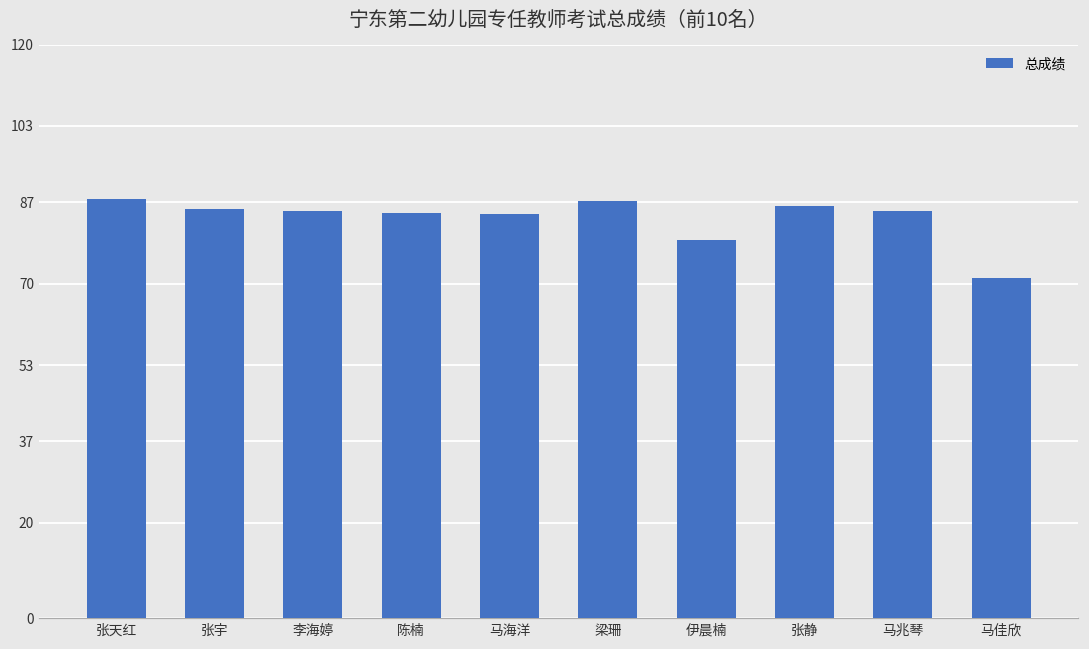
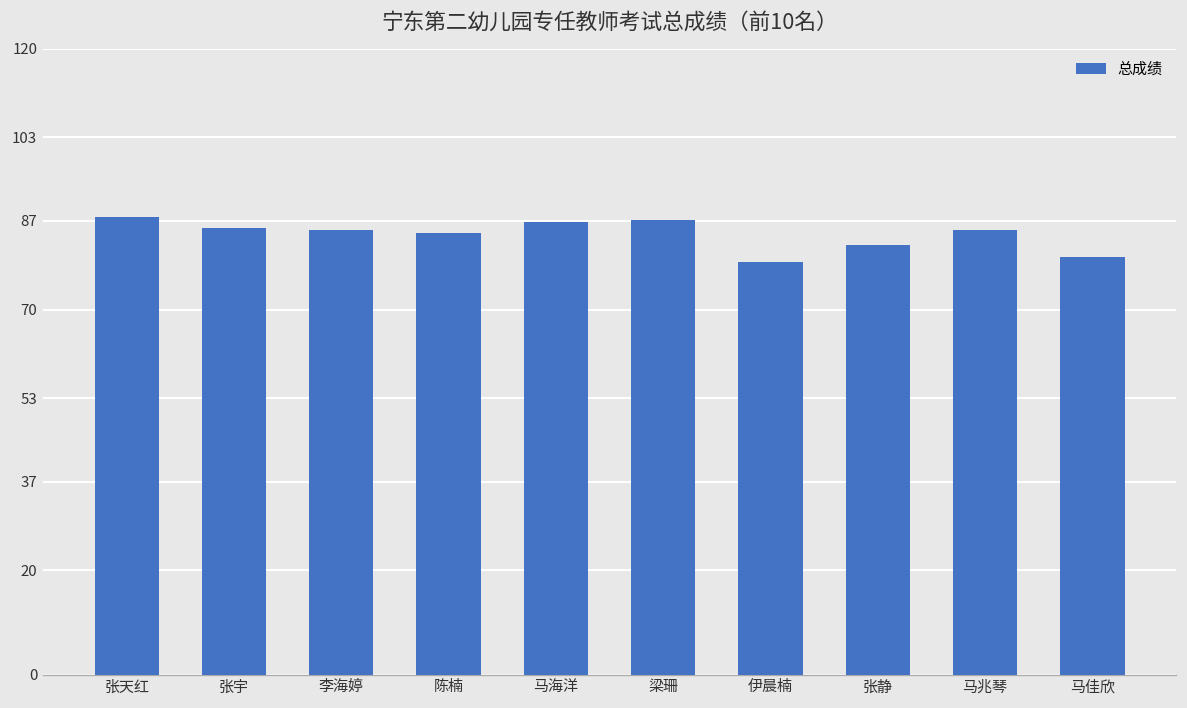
马海洋: 85 -> 87
张静: 86 -> 82
马佳欣: 71 -> 80
